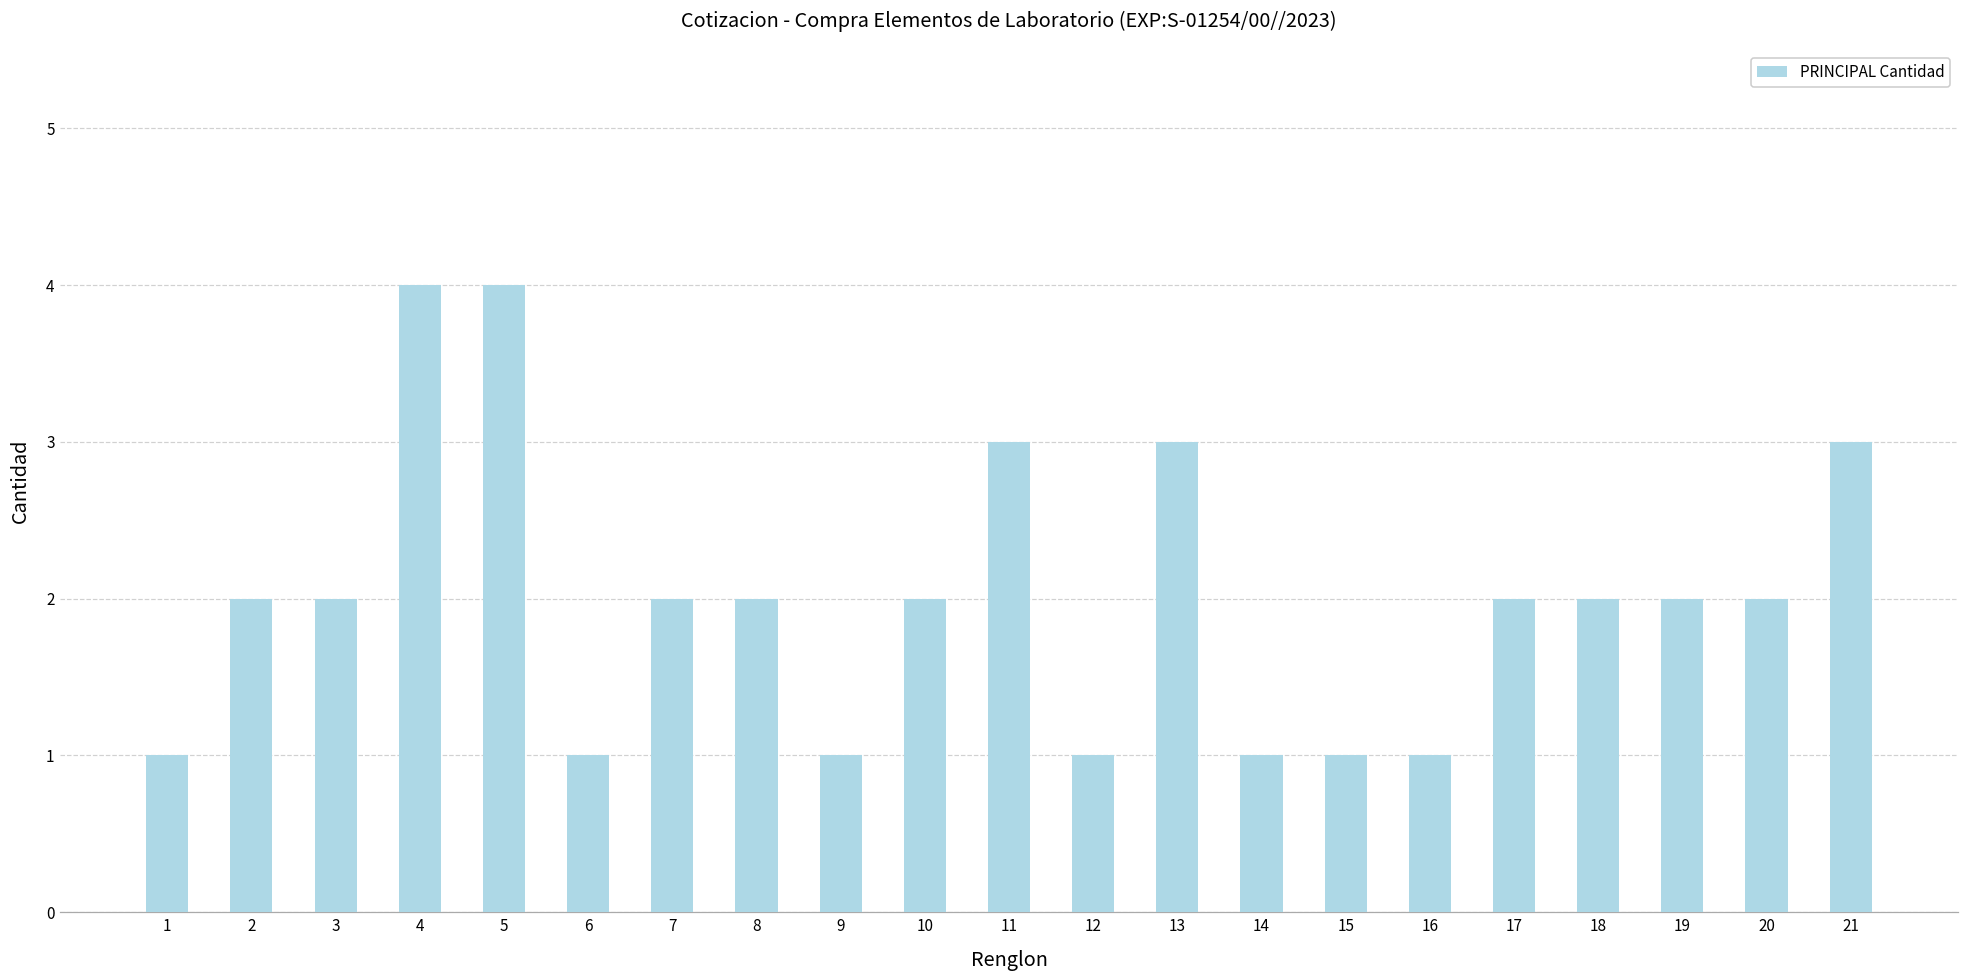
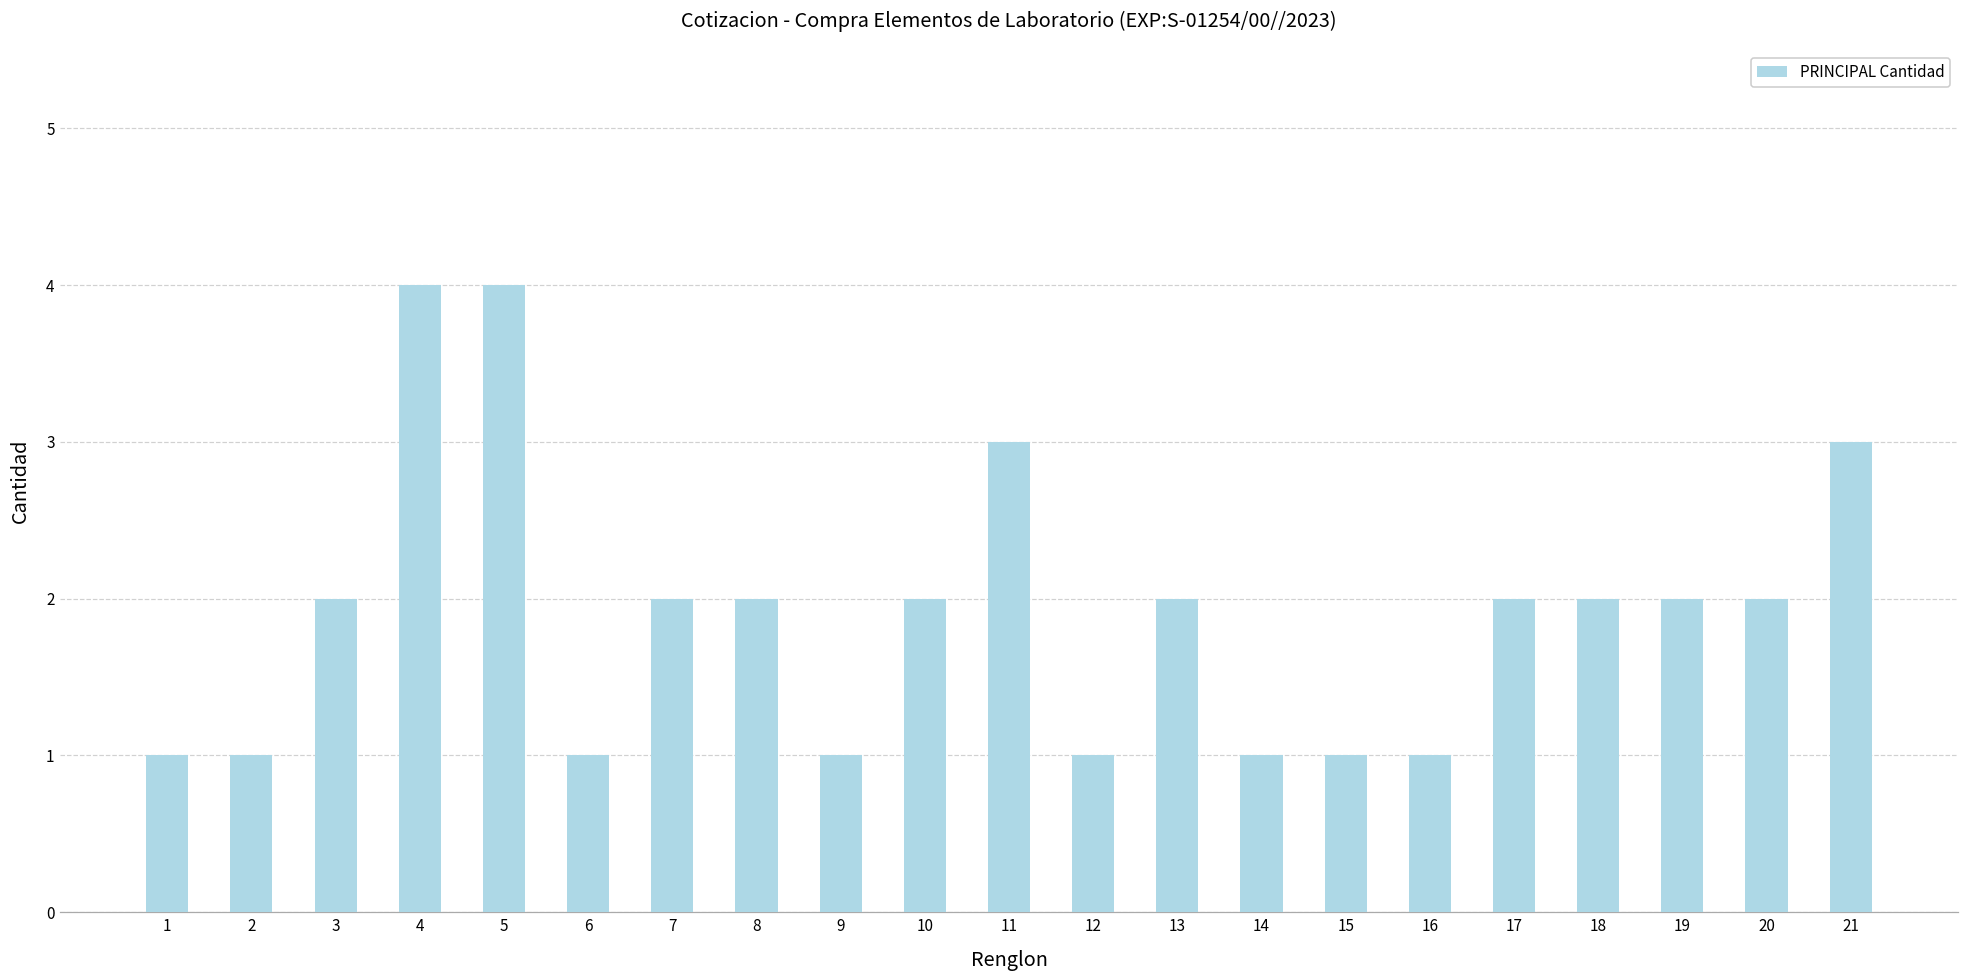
2: 2 -> 1
13: 3 -> 2
